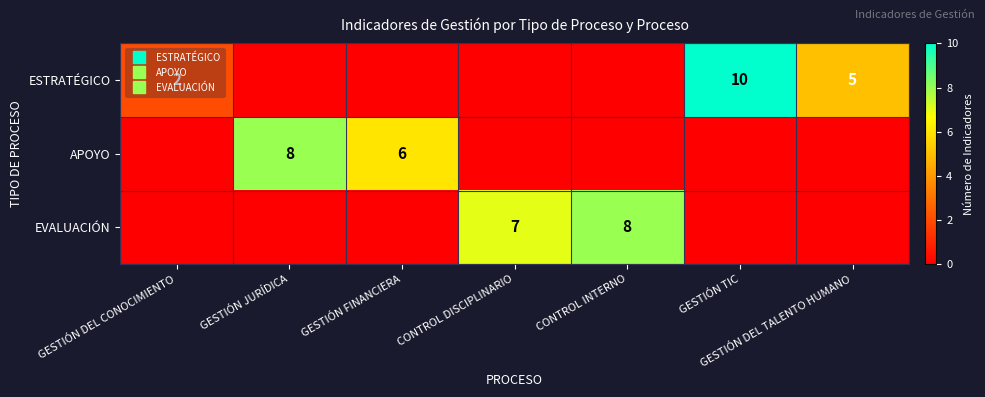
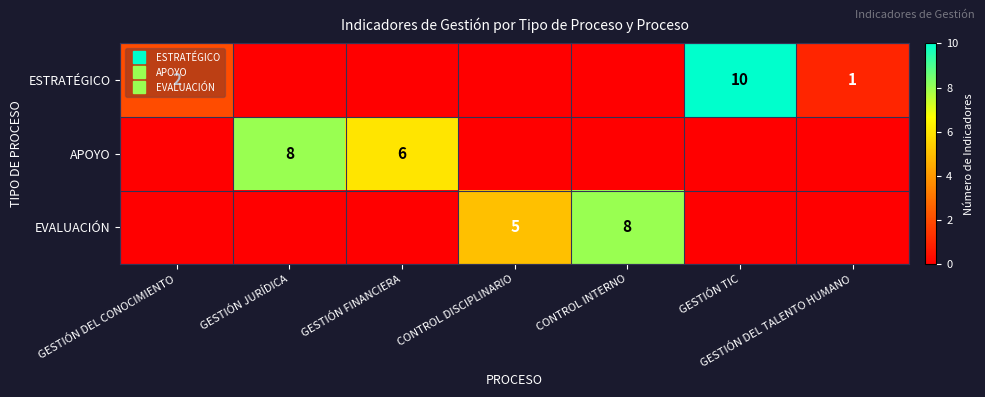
ESTRATÉGICO, GESTIÓN DEL TALENTO HUMANO: 5 -> 1
EVALUACIÓN, CONTROL DISCIPLINARIO: 7 -> 5
